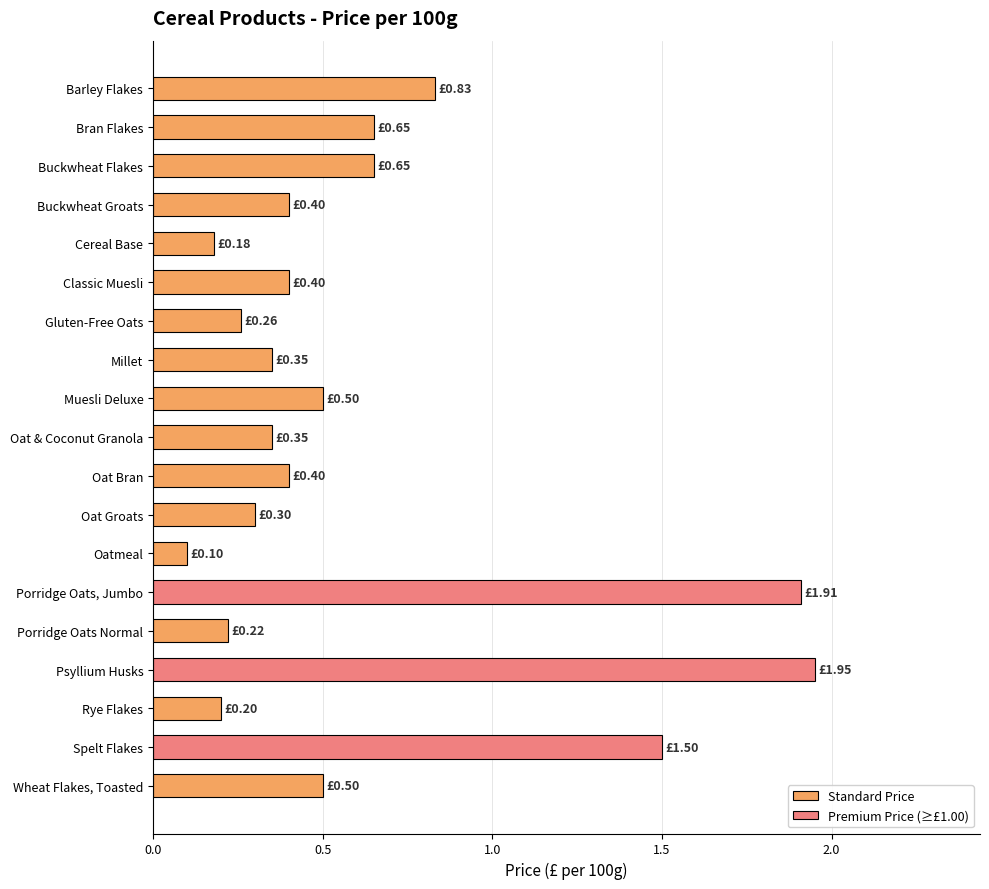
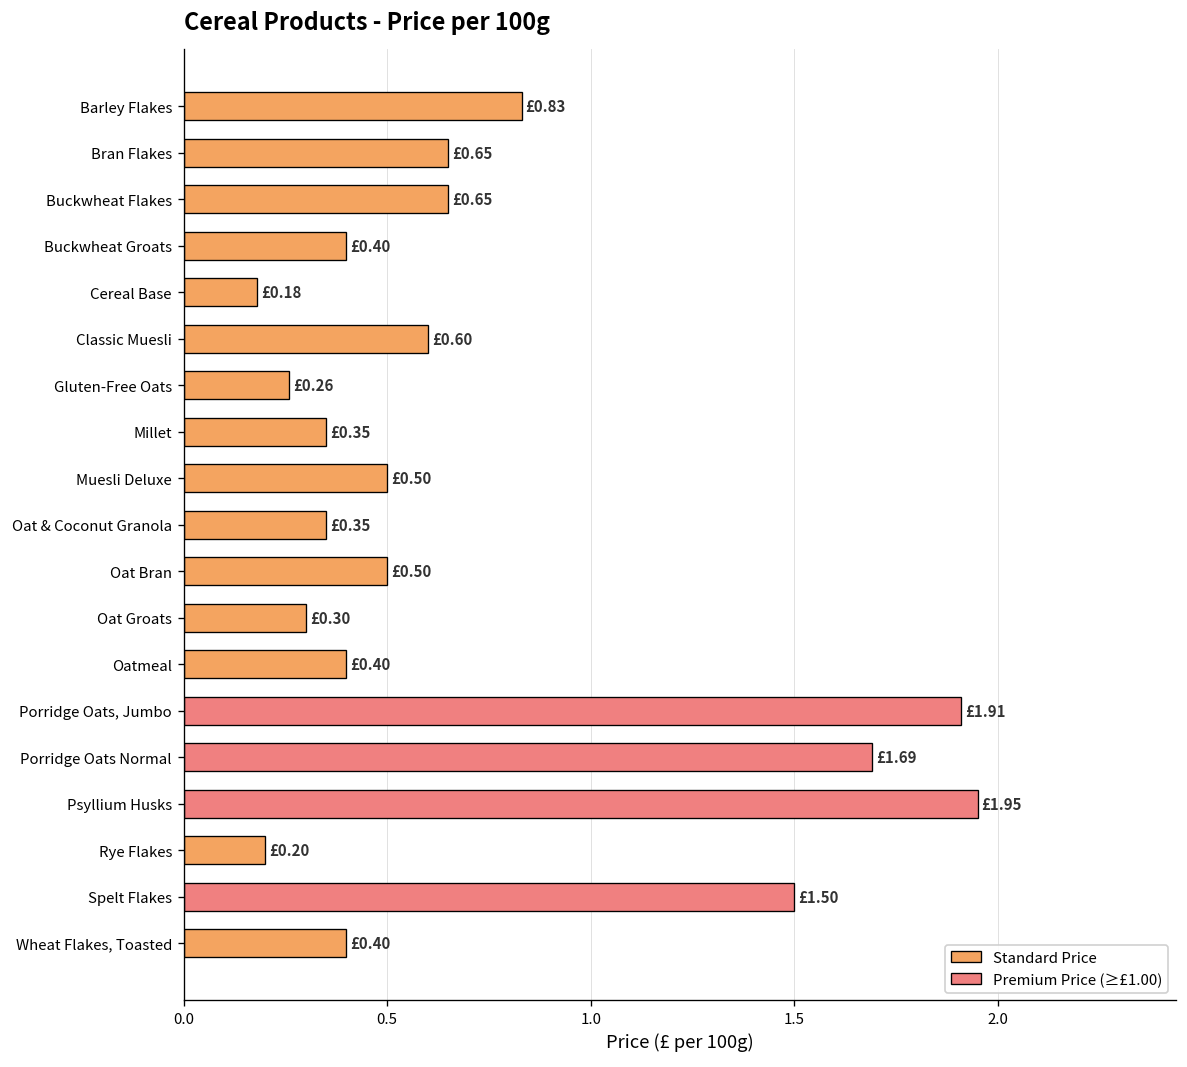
Classic Muesli: £0.40 -> £0.60
Oat Bran: £0.40 -> £0.50
Oatmeal: £0.10 -> £0.40
Porridge Oats Normal: £0.22 -> £1.69
Wheat Flakes, Toasted: £0.50 -> £0.40
